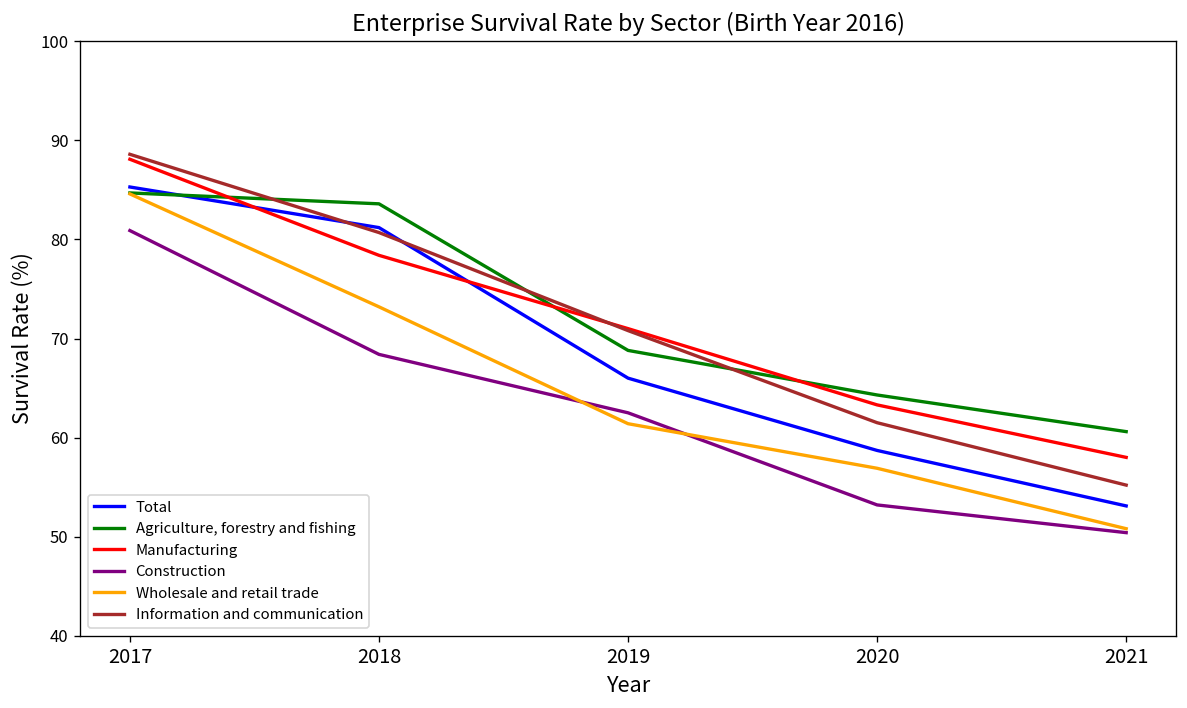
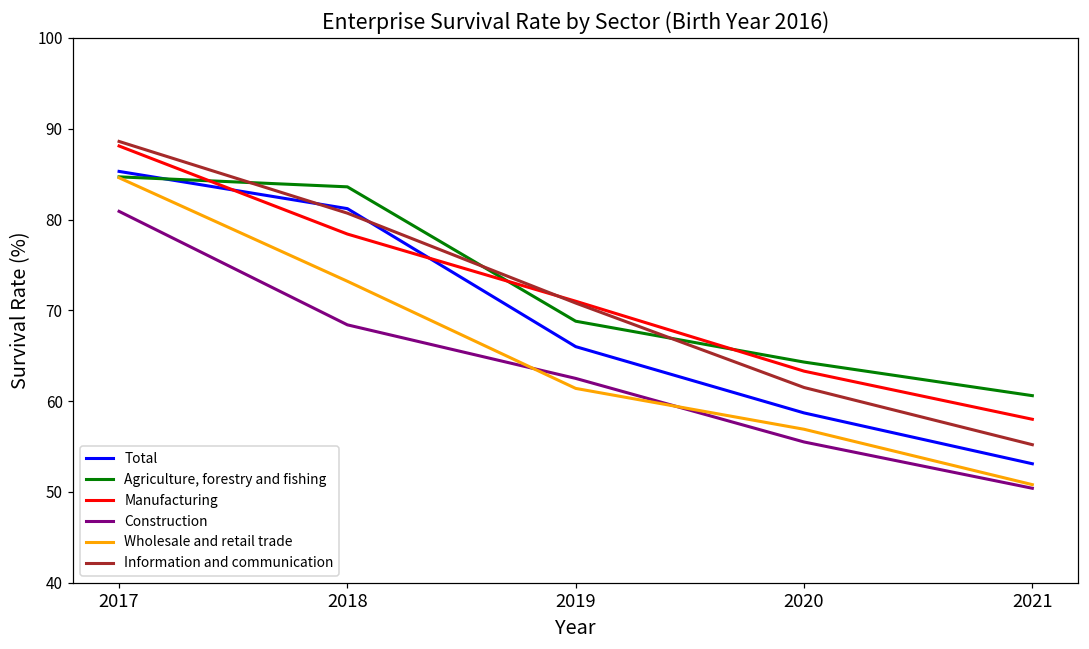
Construction, 2020: 53 -> 56
